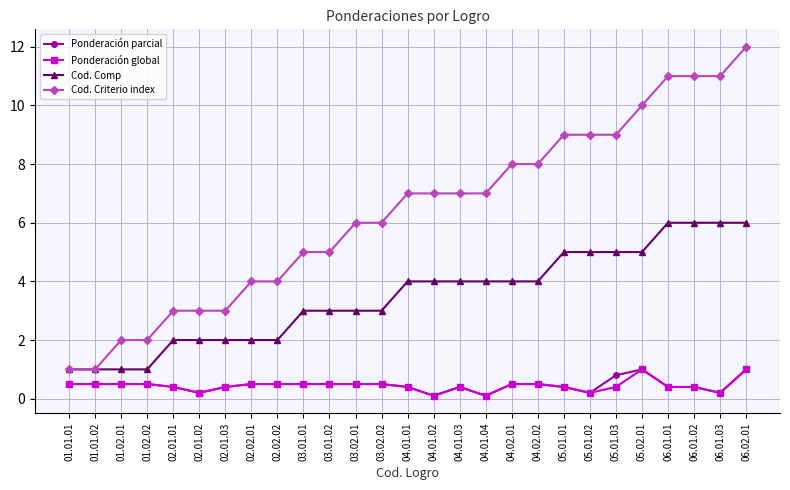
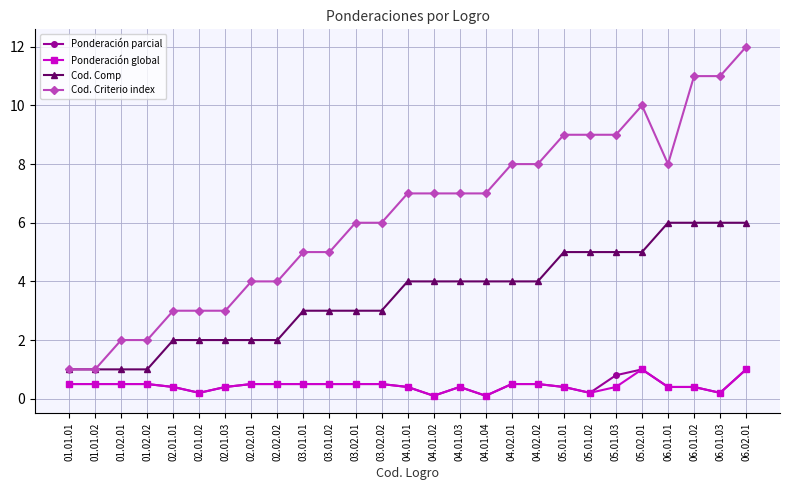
Cod. Criterio index, 06.01.01: 11 -> 8
